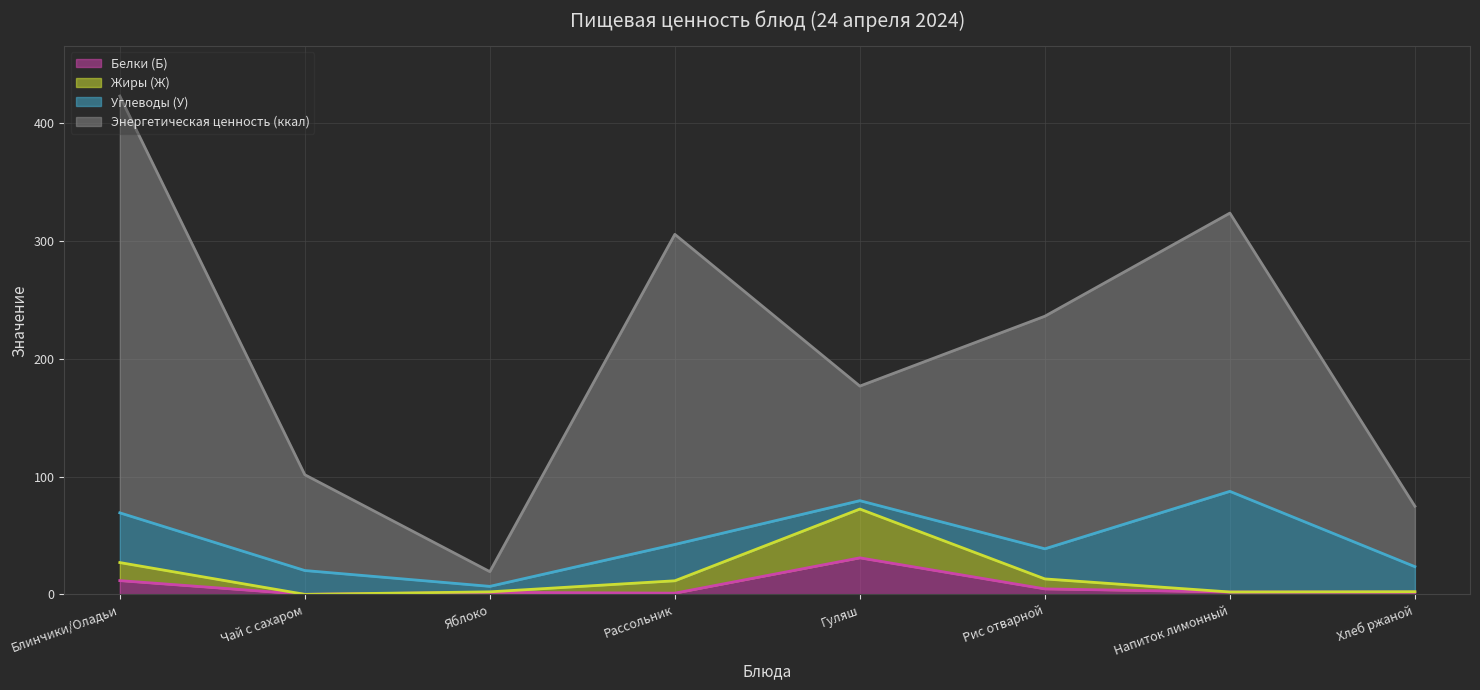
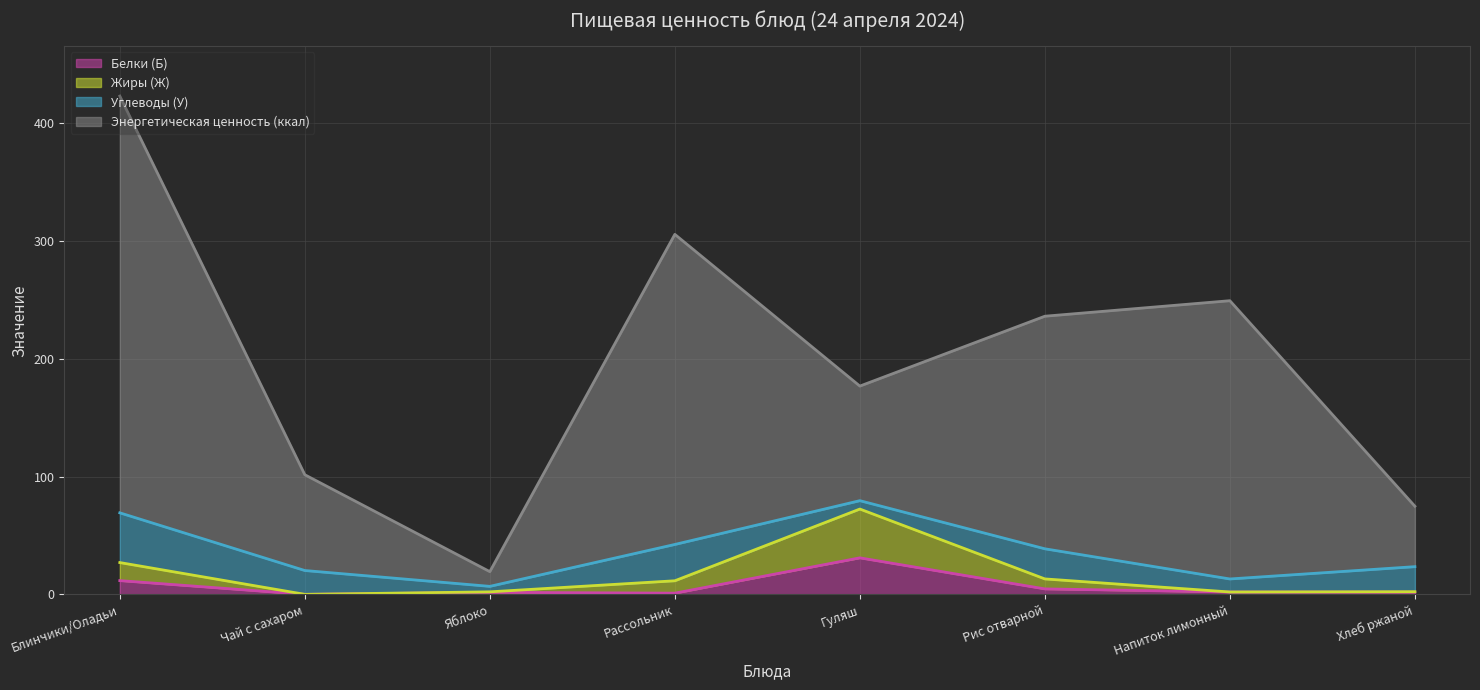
Углеводы (У), Напиток лимонный: 85 -> 11
